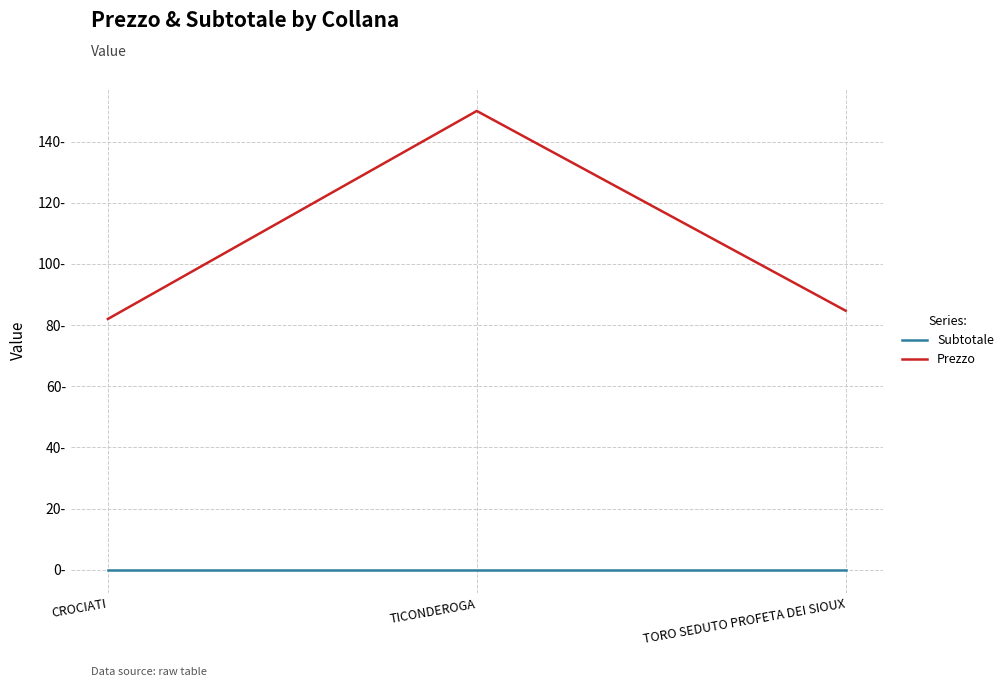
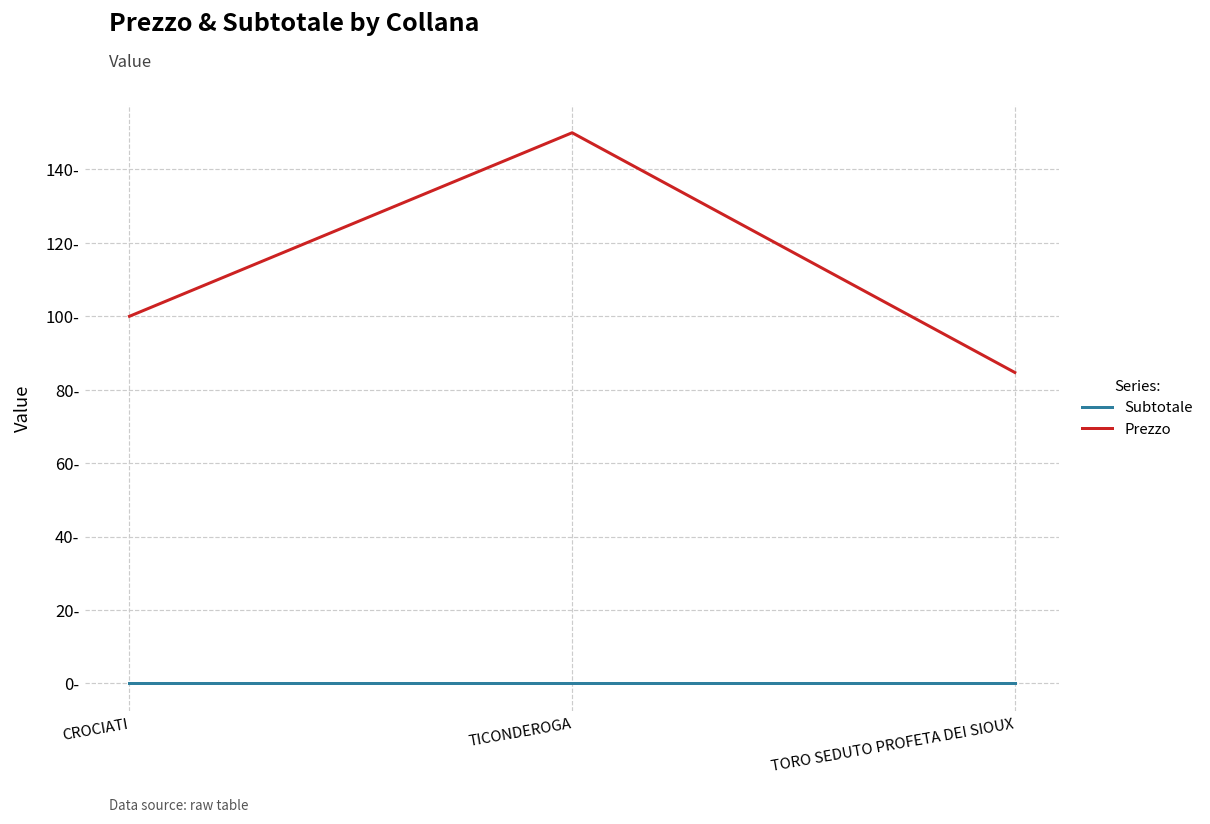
Prezzo, CROCIATI: 82- -> 100-
